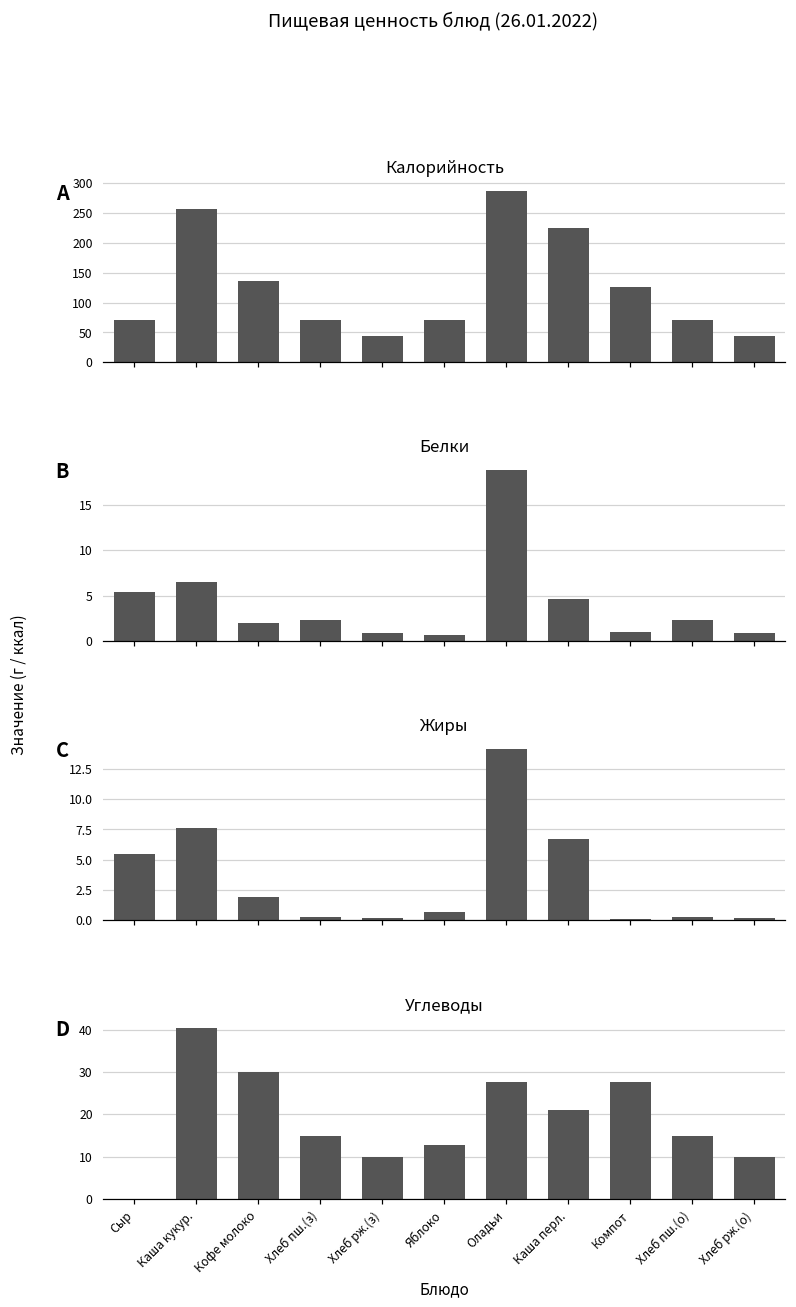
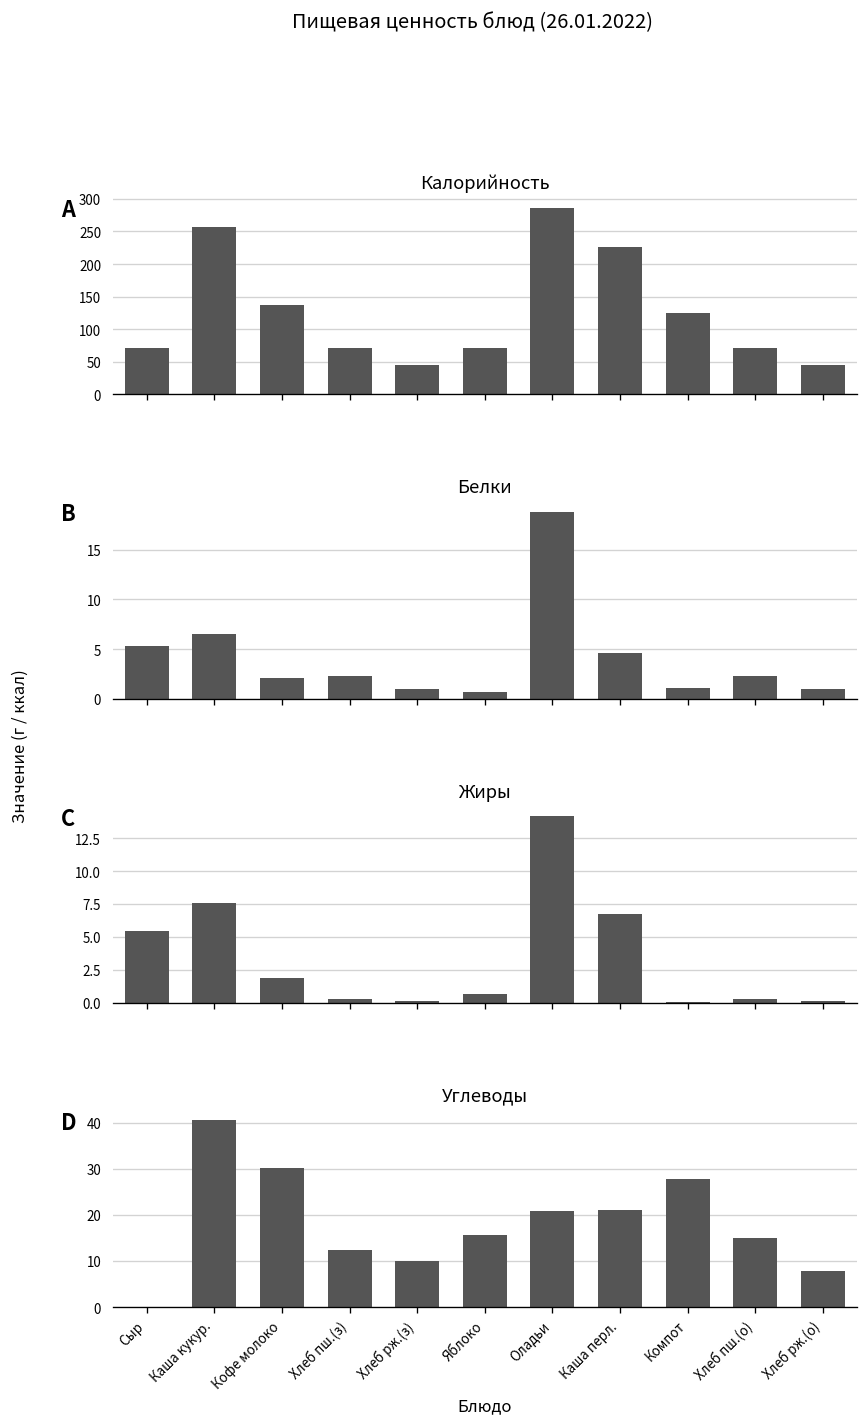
Углеводы, Хлеб пш.(з): 15 -> 12
Углеводы, Яблоко: 13 -> 16
Углеводы, Оладьи: 28 -> 21
Углеводы, Хлеб рж.(о): 10 -> 8
